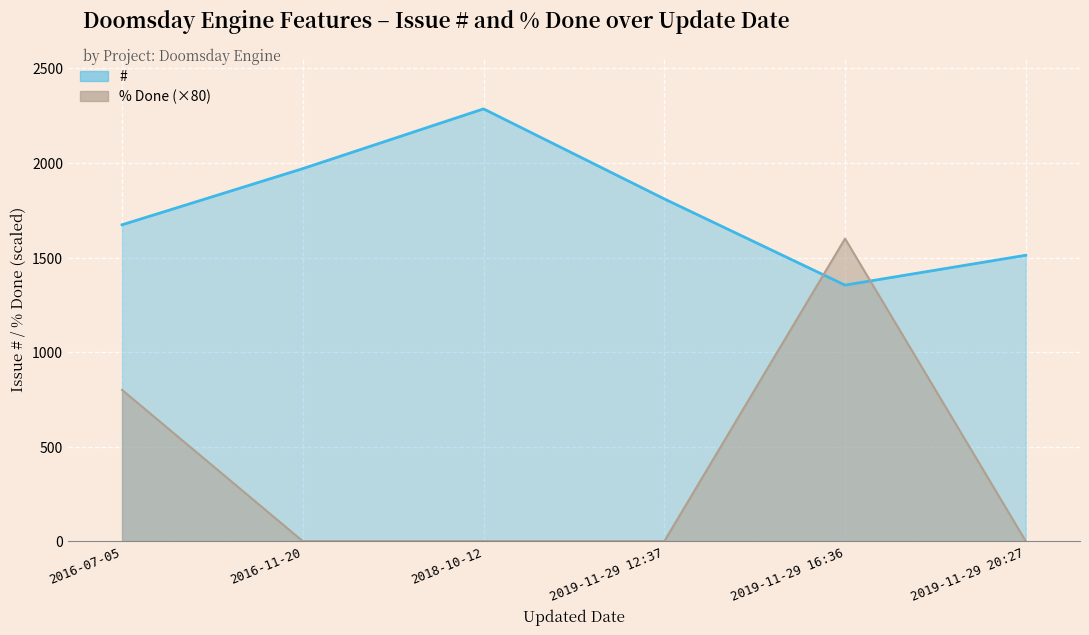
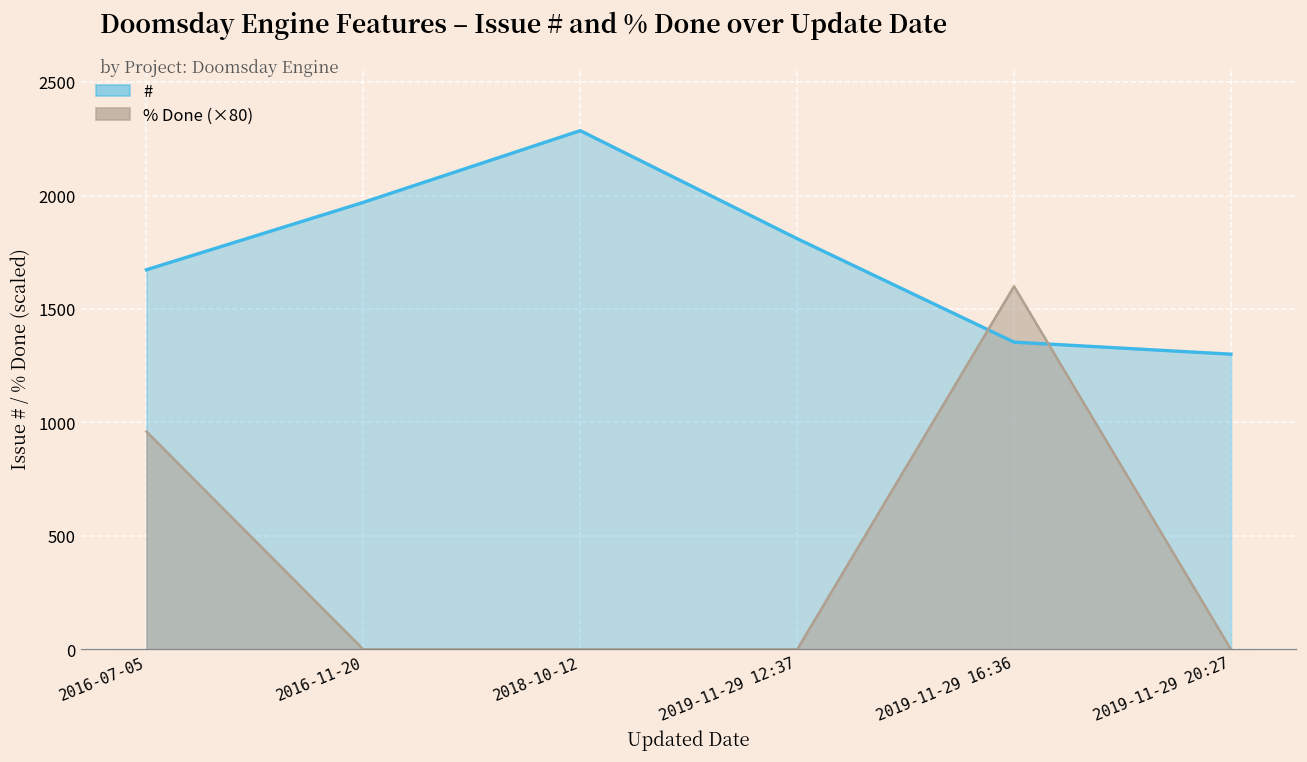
% Done (×80), 2016-07-05: 800 -> 960
#, 2019-11-29 20:27: 1510 -> 1300
